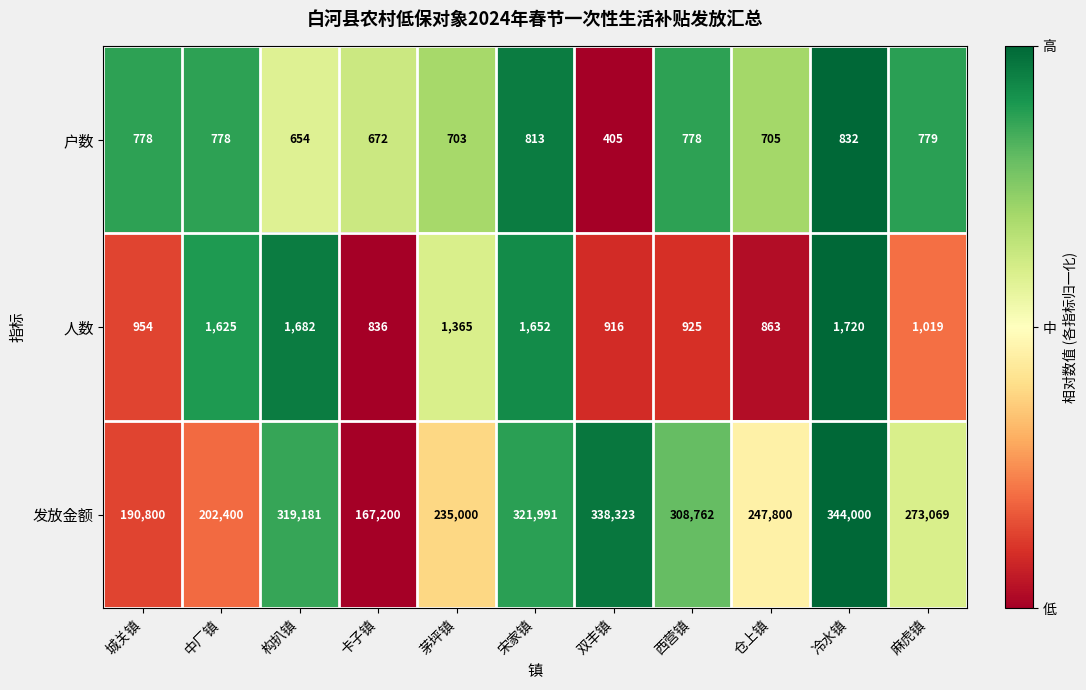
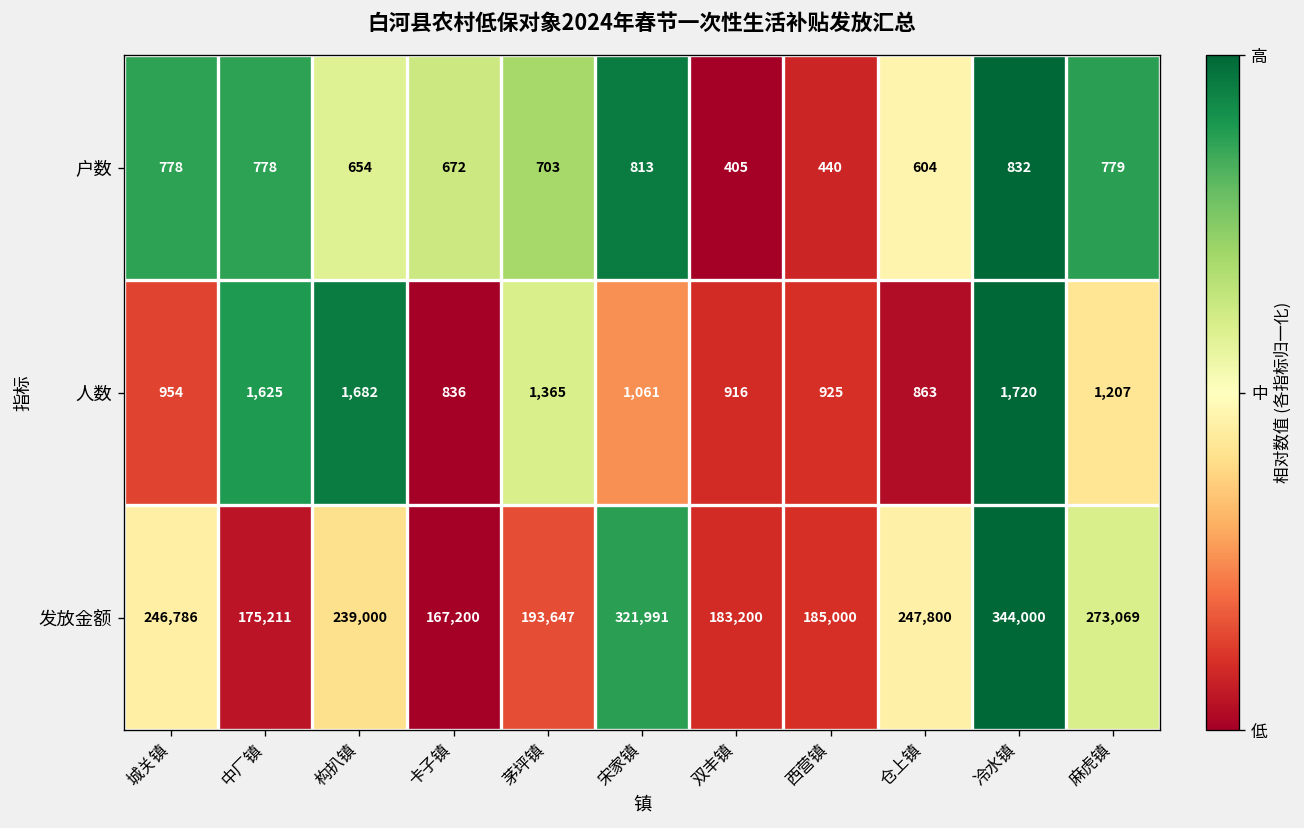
户数, 西营镇: 778 -> 440
户数, 仓上镇: 705 -> 604
人数, 宋家镇: 1,652 -> 1,061
人数, 麻虎镇: 1,019 -> 1,207
发放金额, 城关镇: 190,800 -> 246,786
发放金额, 中厂镇: 202,400 -> 175,211
发放金额, 构扒镇: 319,181 -> 239,000
发放金额, 茅坪镇: 235,000 -> 193,647
发放金额, 双丰镇: 338,323 -> 183,200
发放金额, 西营镇: 308,762 -> 185,000
